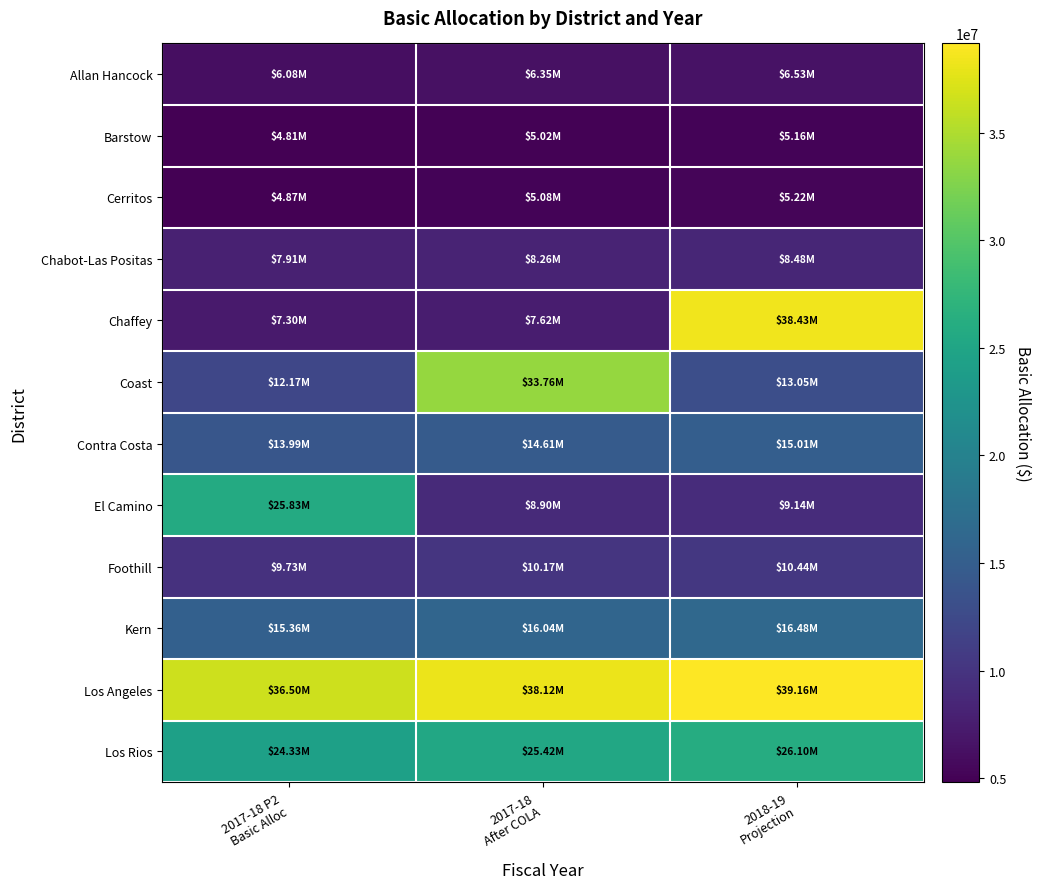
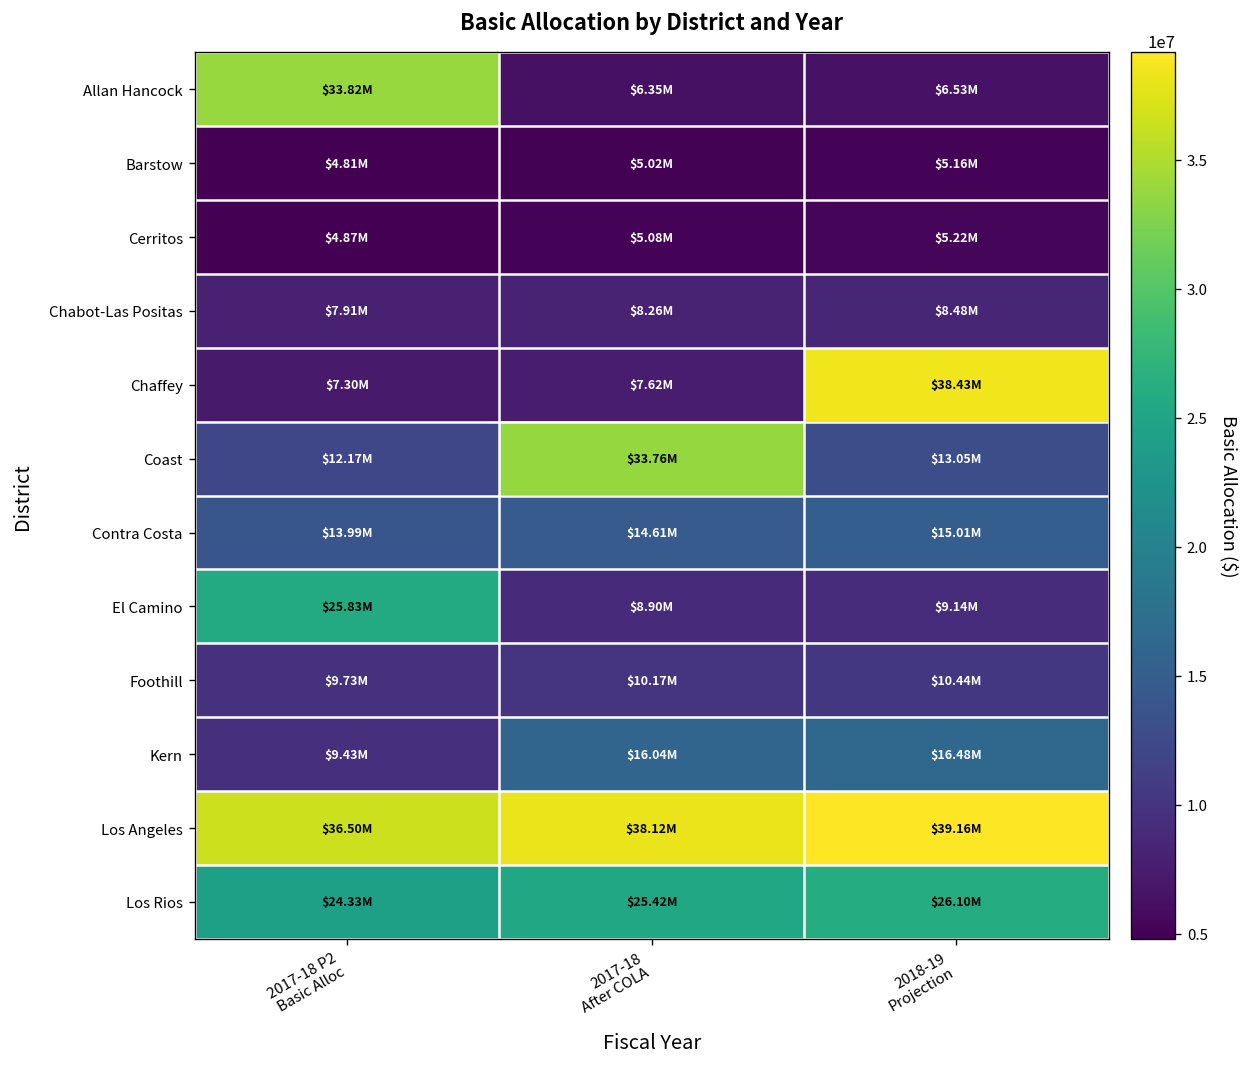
Allan Hancock, 2017-18 P2 Basic Alloc: $6.08M -> $33.82M
Kern, 2017-18 P2 Basic Alloc: $15.36M -> $9.43M
